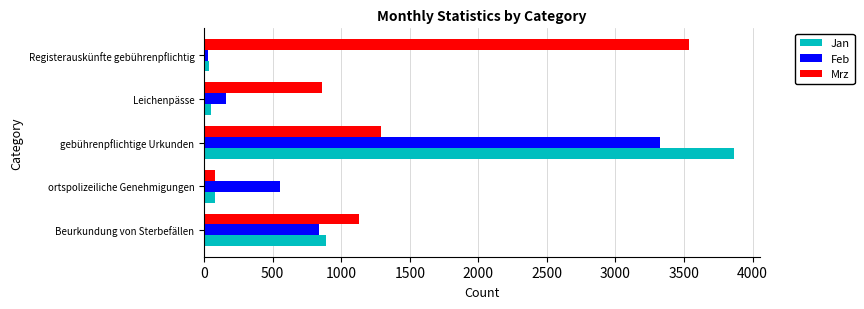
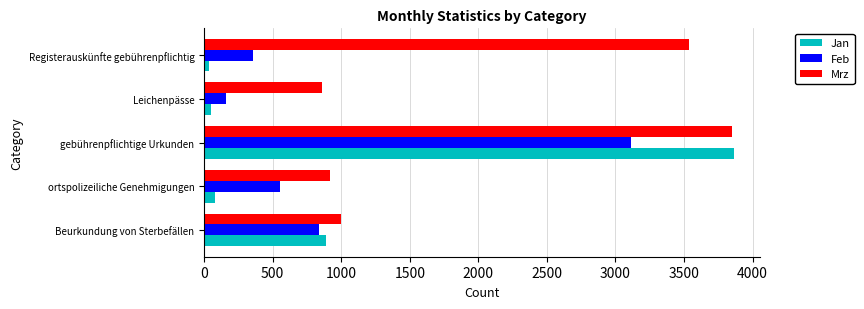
Feb, Registerauskünfte gebührenpflichtig: 30 -> 360
Mrz, gebührenpflichtige Urkunden: 1290 -> 3850
Feb, gebührenpflichtige Urkunden: 3320 -> 3110
Mrz, ortspolizeiliche Genehmigungen: 80 -> 920
Mrz, Beurkundung von Sterbefällen: 1130 -> 1000
